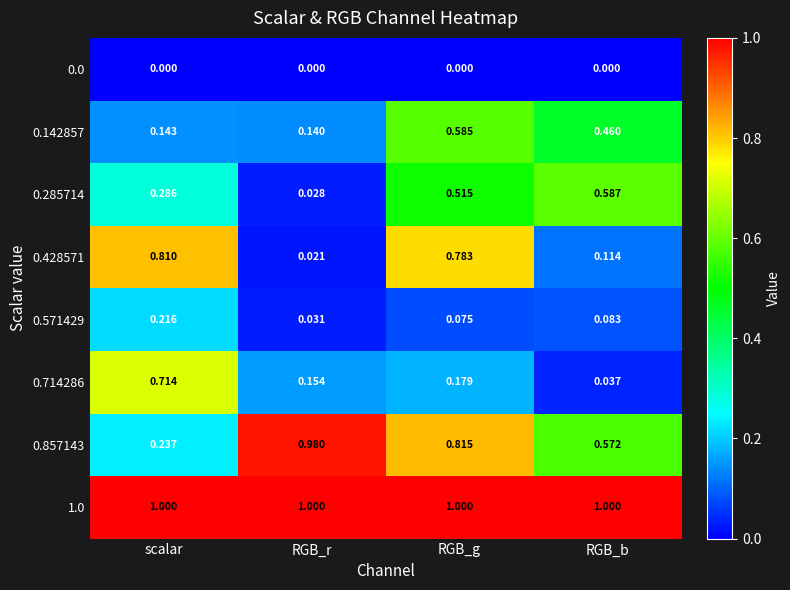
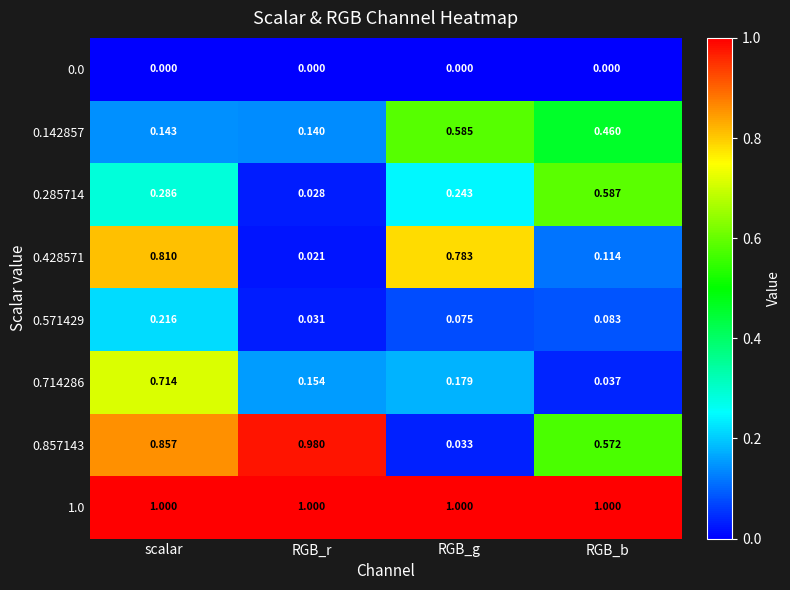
0.285714, RGB_g: 0.515 -> 0.243
0.857143, scalar: 0.237 -> 0.857
0.857143, RGB_g: 0.815 -> 0.033
